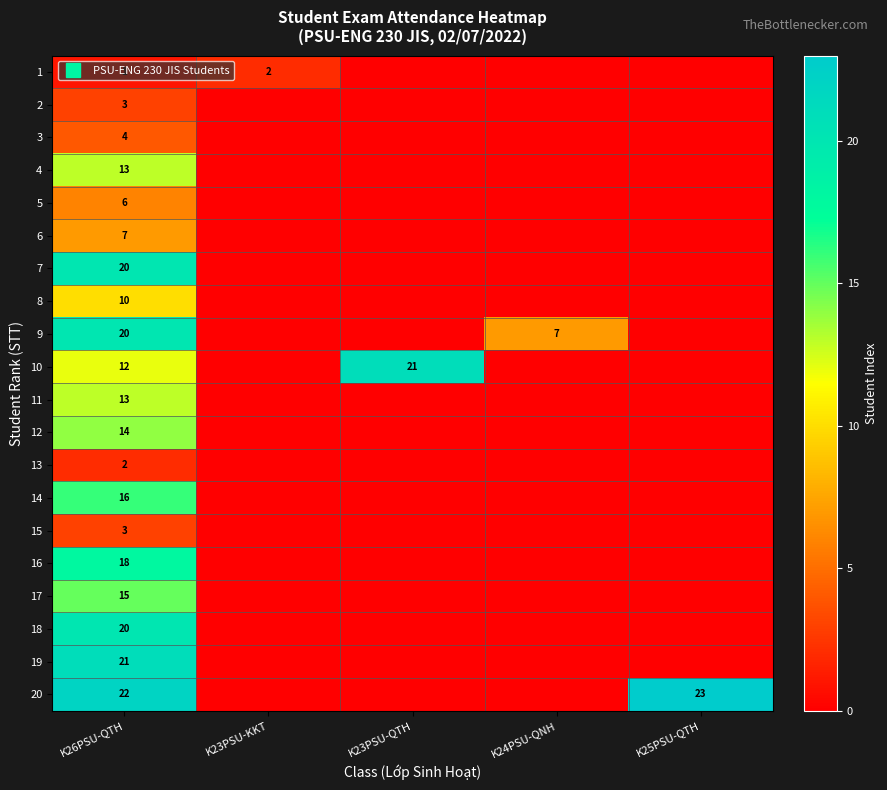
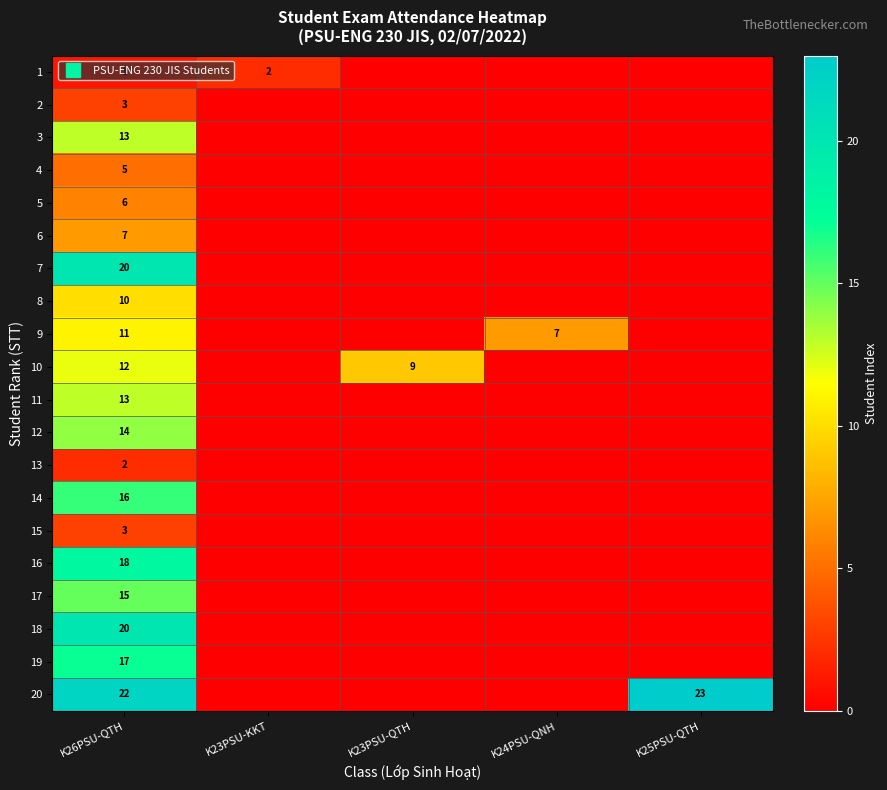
3, K26PSU-QTH: 4 -> 13
4, K26PSU-QTH: 13 -> 5
9, K26PSU-QTH: 20 -> 11
10, K23PSU-QTH: 21 -> 9
19, K26PSU-QTH: 21 -> 17
